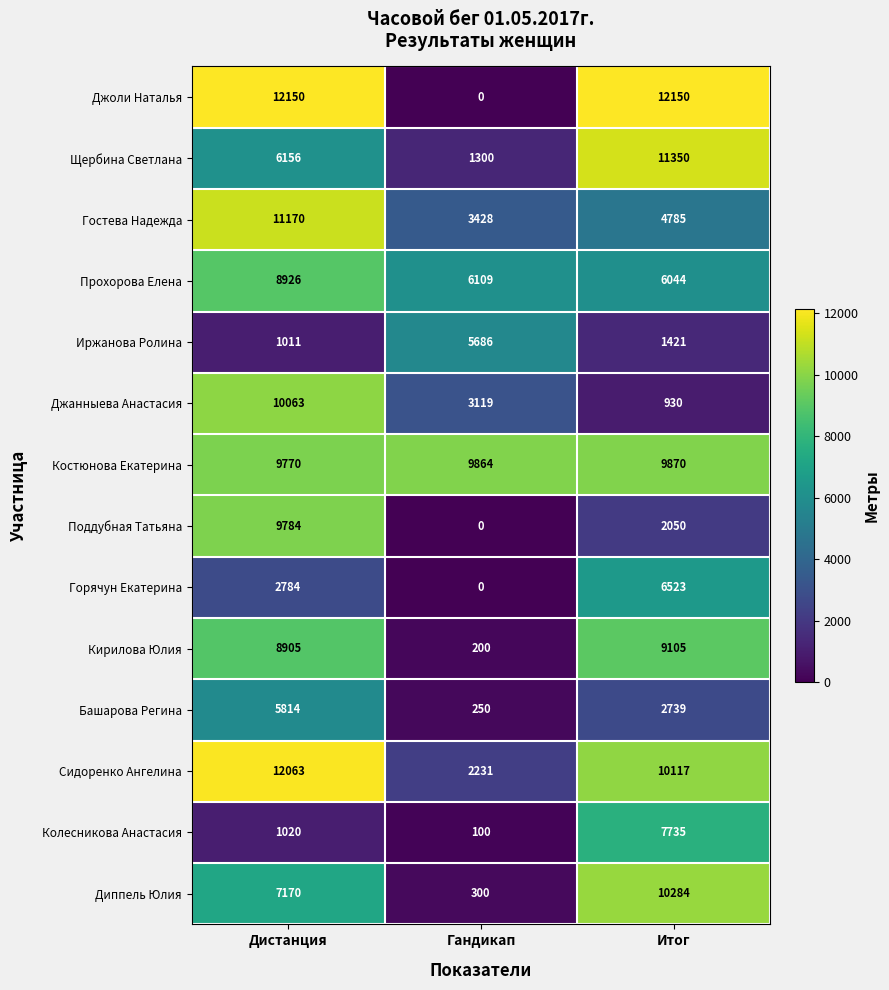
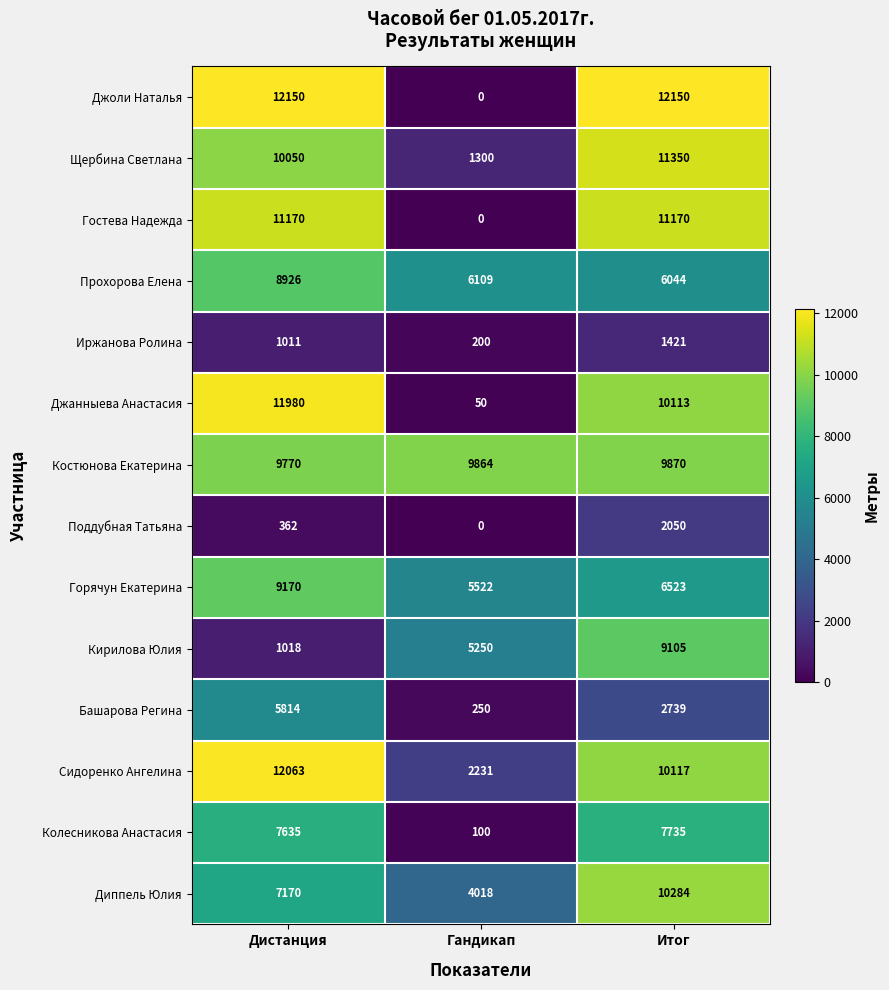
Щербина Светлана, Дистанция: 6156 -> 10050
Гостева Надежда, Гандикап: 3428 -> 0
Гостева Надежда, Итог: 4785 -> 11170
Иржанова Ролина, Гандикап: 5686 -> 200
Джанныева Анастасия, Дистанция: 10063 -> 11980
Джанныева Анастасия, Гандикап: 3119 -> 50
Джанныева Анастасия, Итог: 930 -> 10113
Поддубная Татьяна, Дистанция: 9784 -> 362
Горячун Екатерина, Дистанция: 2784 -> 9170
Горячун Екатерина, Гандикап: 0 -> 5522
Кирилова Юлия, Дистанция: 8905 -> 1018
Кирилова Юлия, Гандикап: 200 -> 5250
Колесникова Анастасия, Дистанция: 1020 -> 7635
Диппель Юлия, Гандикап: 300 -> 4018
